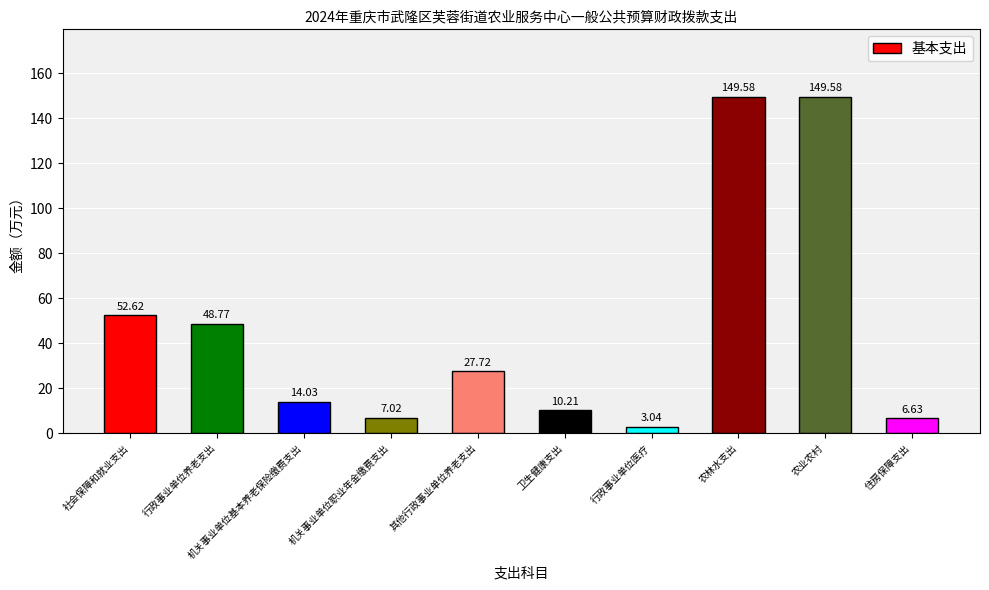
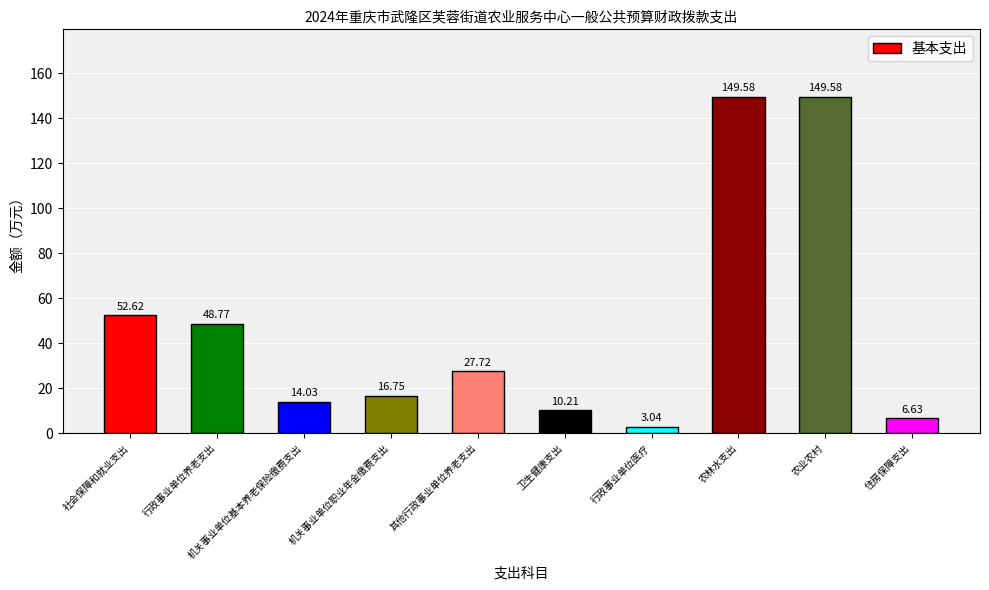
机关事业单位职业年金缴费支出: 7.02 -> 16.75
